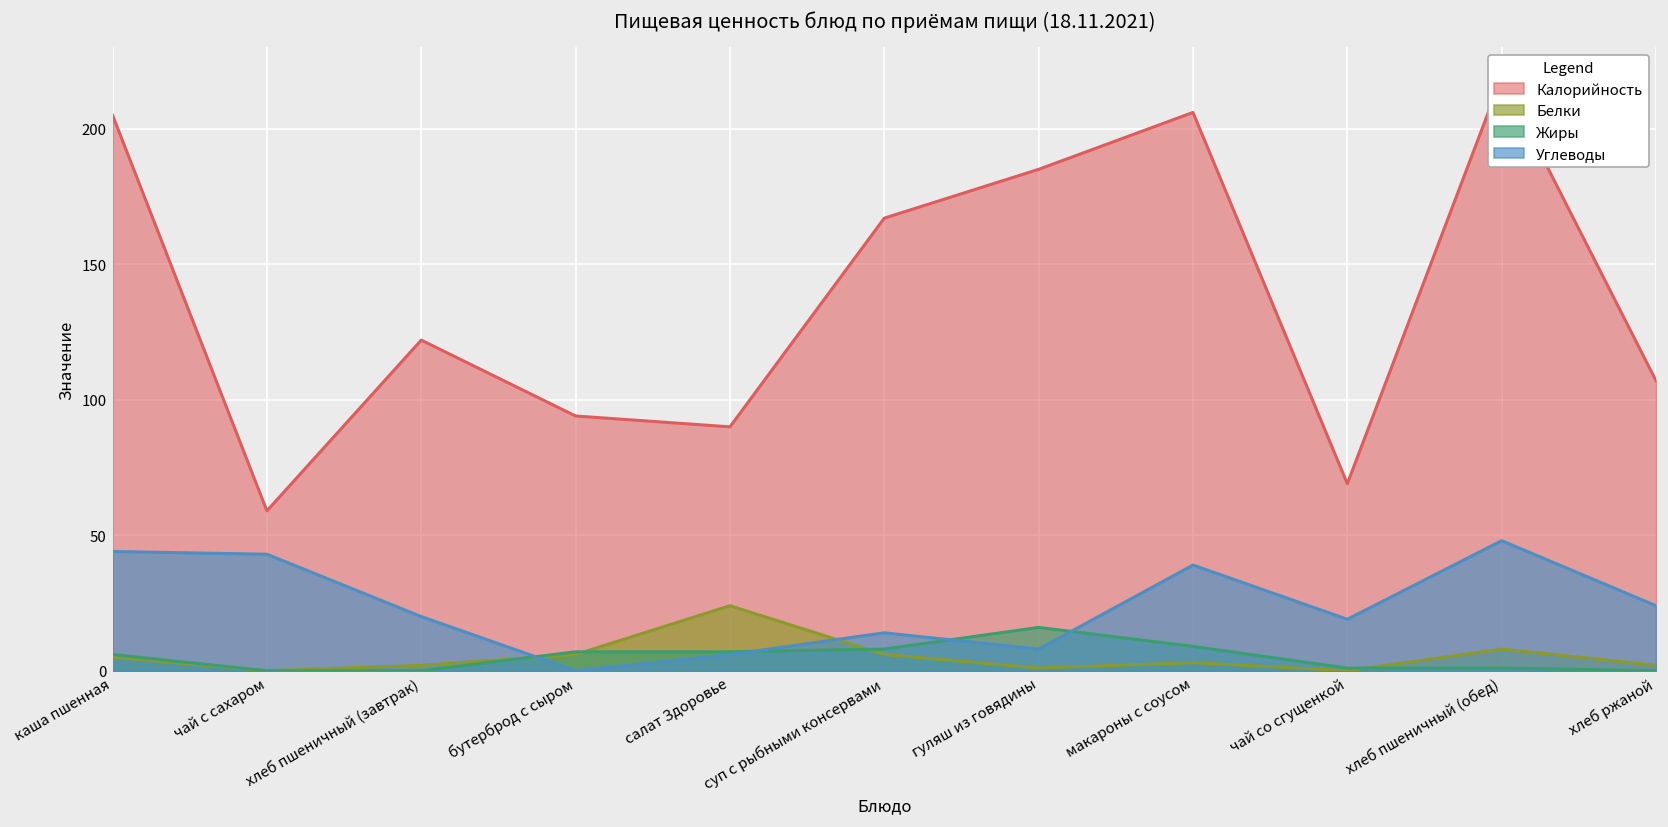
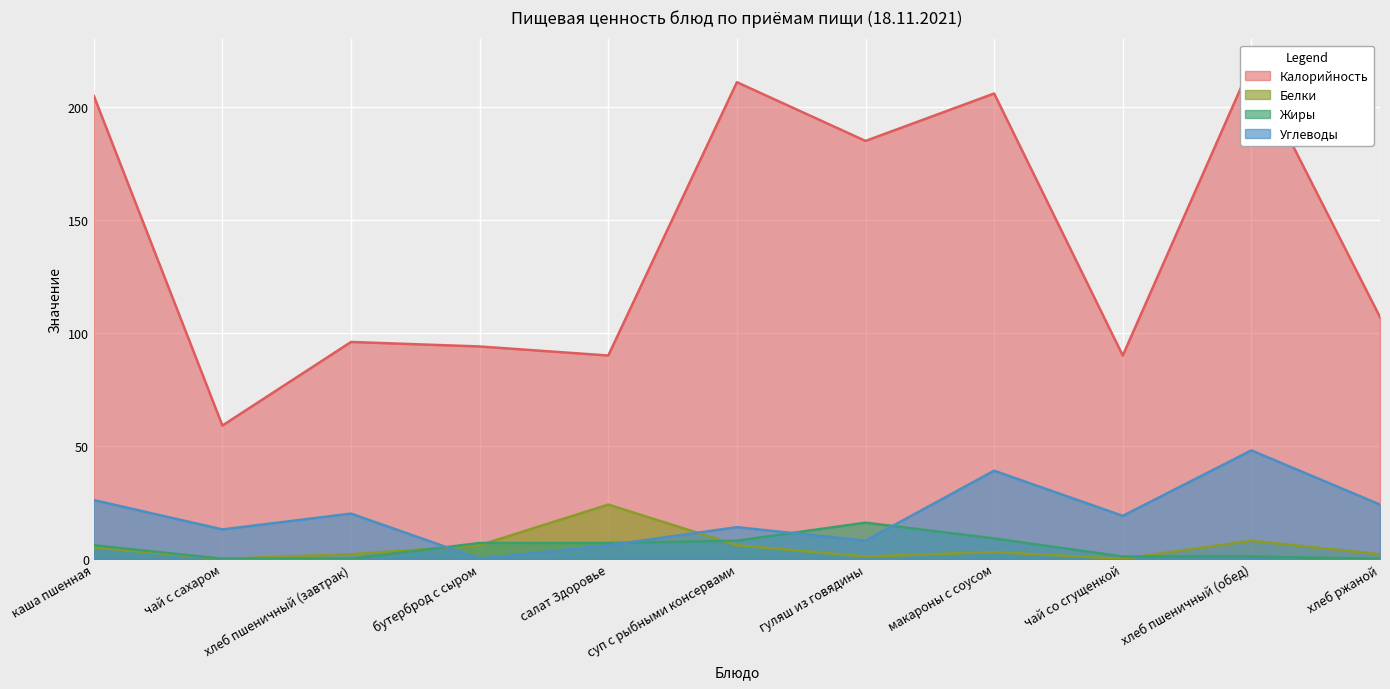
Углеводы, каша пшенная: 44 -> 26
Углеводы, чай с сахаром: 43 -> 13
Калорийность, хлеб пшеничный (завтрак): 122 -> 96
Калорийность, суп с рыбными консервами: 167 -> 211
Калорийность, чай со сгущенкой: 69 -> 90
